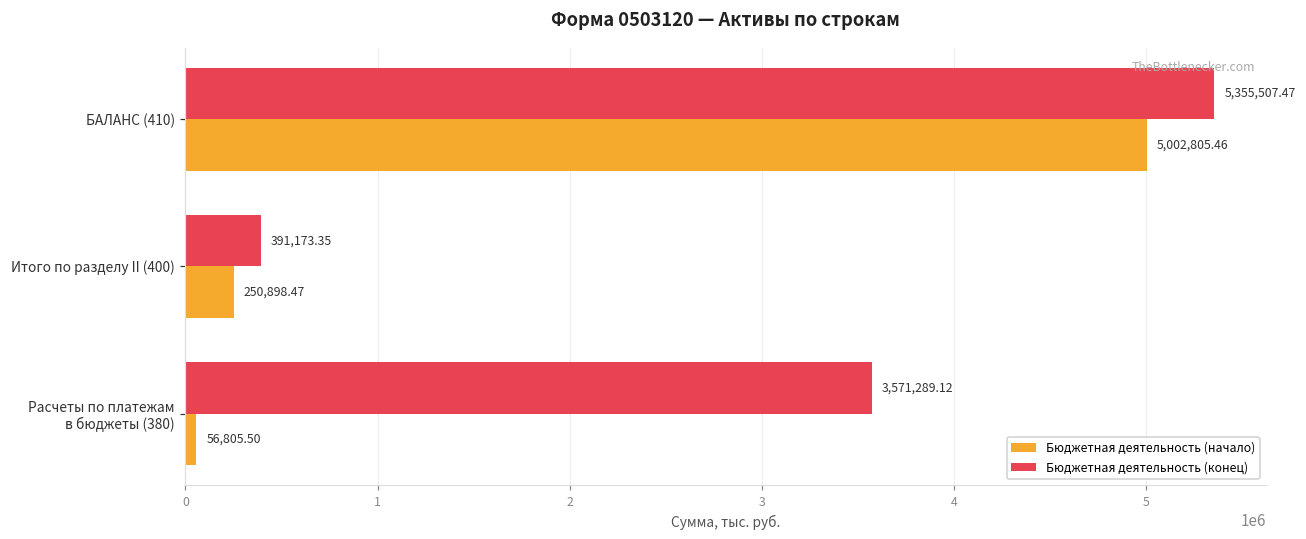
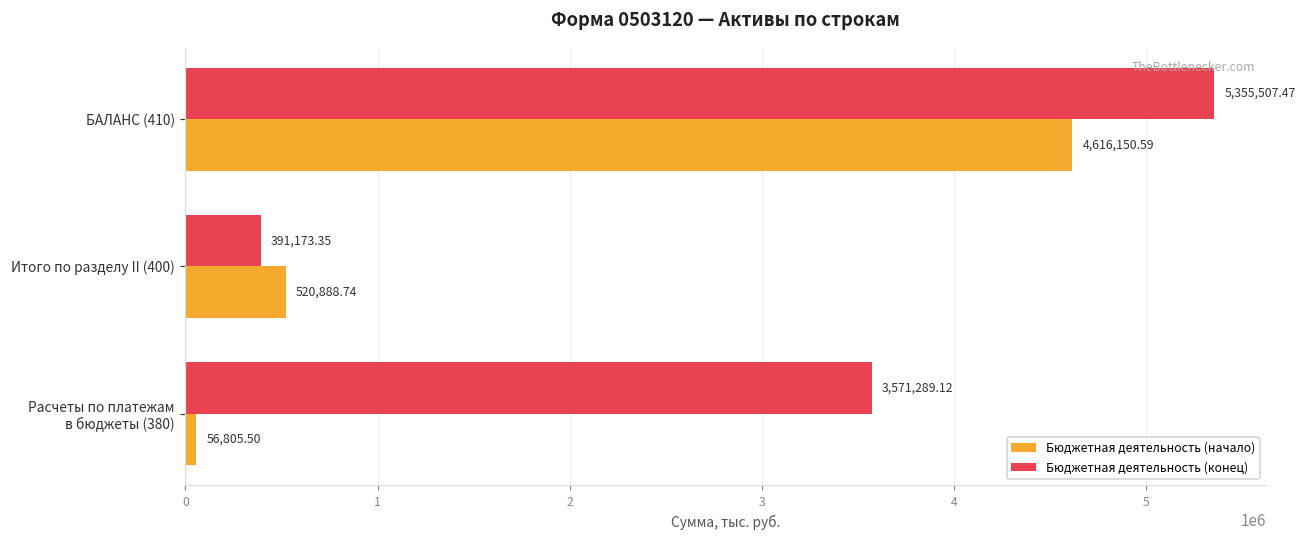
Бюджетная деятельность (начало), БАЛАНС (410): 5,002,805.46 -> 4,616,150.59
Бюджетная деятельность (начало), Итого по разделу II (400): 250,898.47 -> 520,888.74
